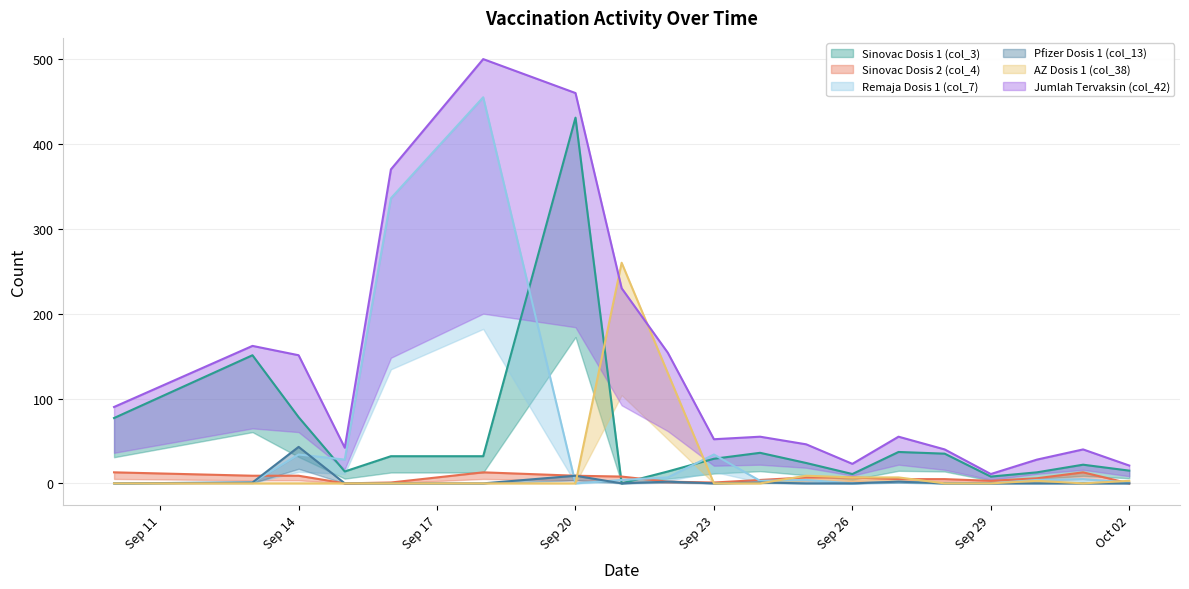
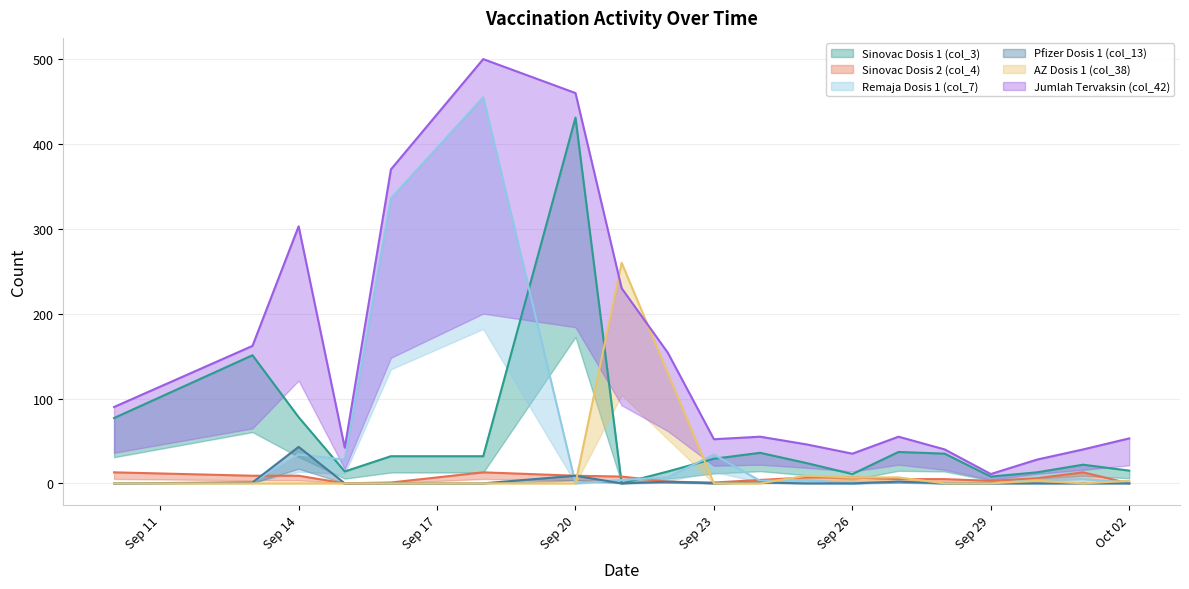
Jumlah Tervaksin (col_42), Sep 14: 150 -> 300
Jumlah Tervaksin (col_42), Sep 26: 20 -> 40
Jumlah Tervaksin (col_42), Oct 02: 20 -> 50
